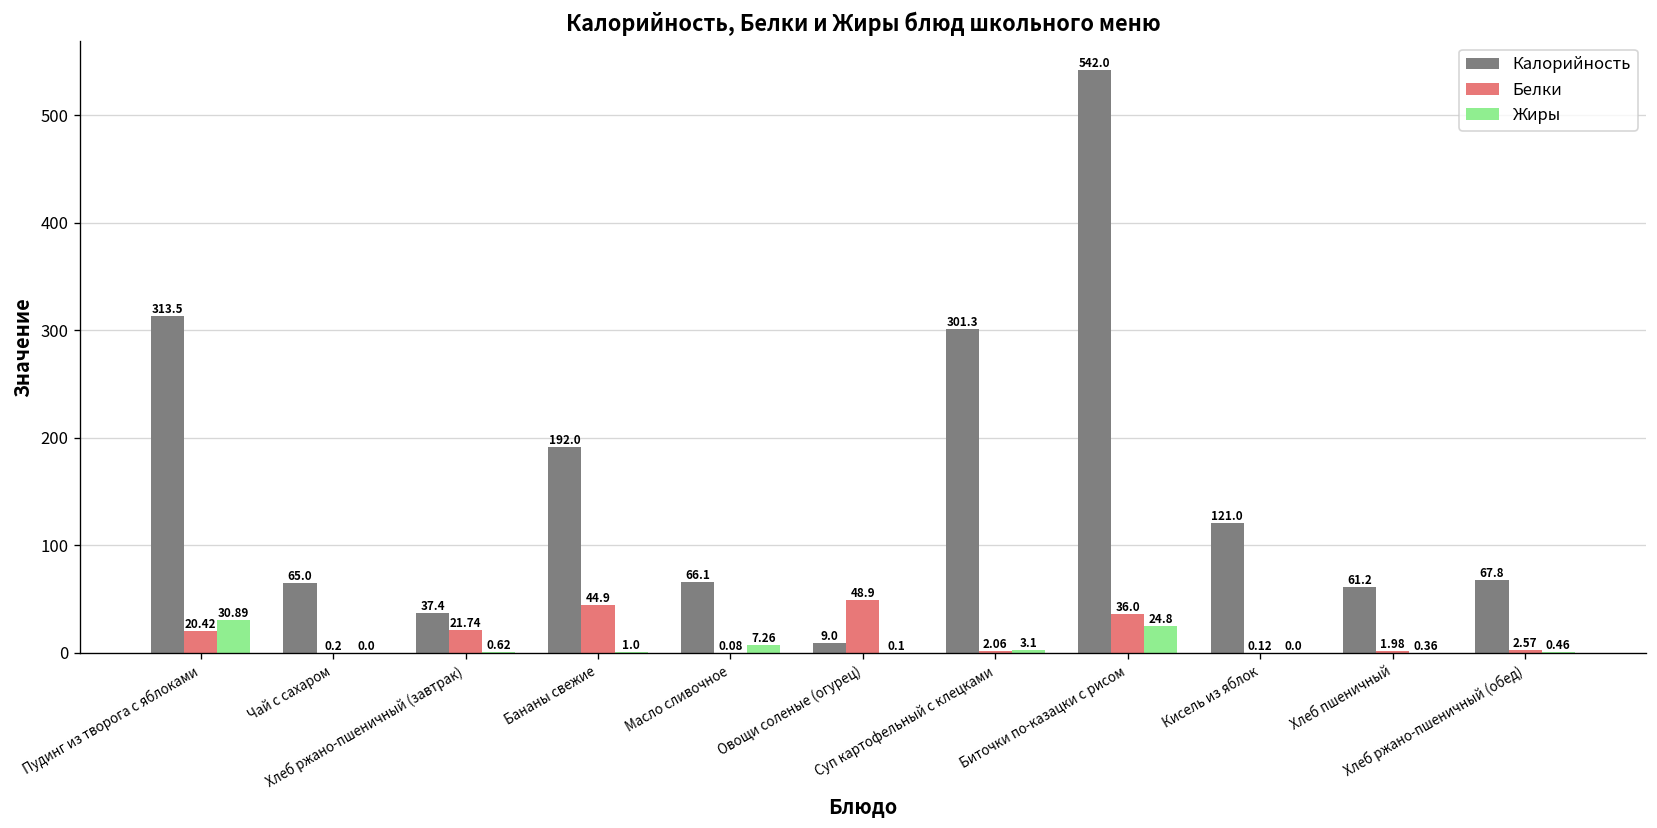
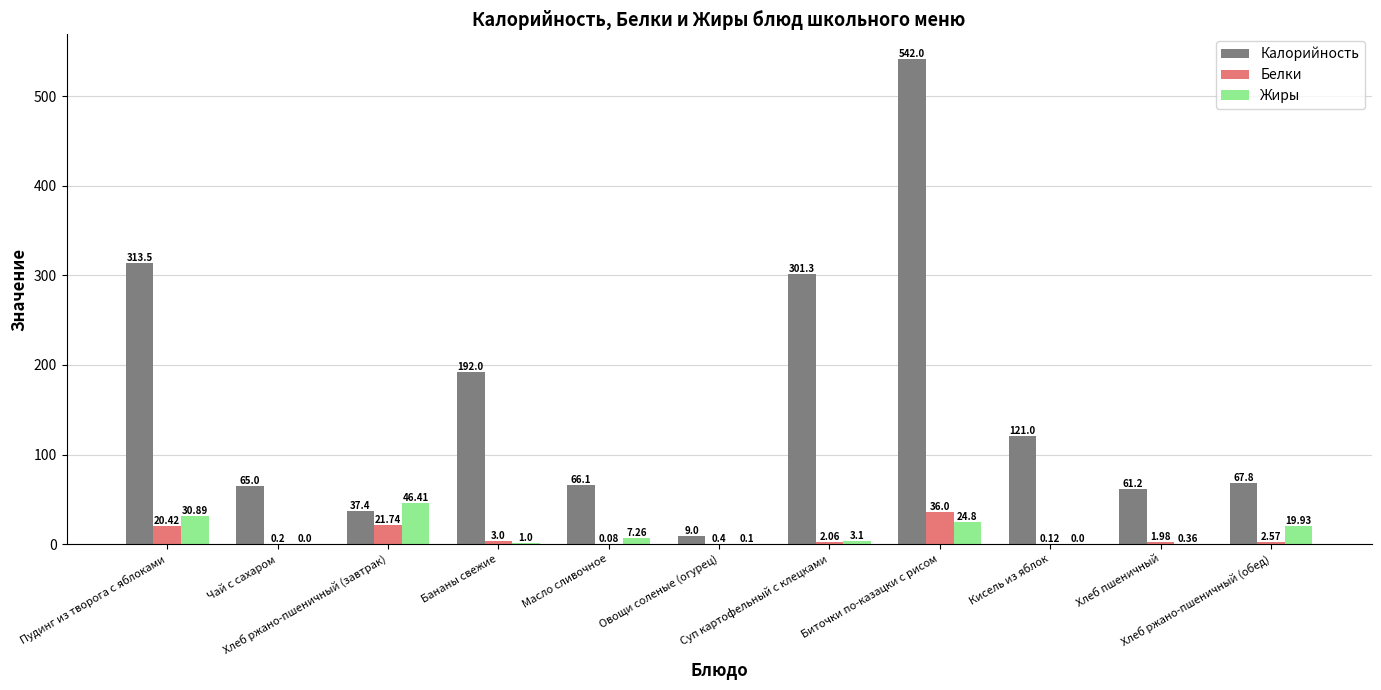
Жиры, Хлеб ржано-пшеничный (завтрак): 0.62 -> 46.41
Белки, Бананы свежие: 44.9 -> 3.0
Белки, Овощи соленые (огурец): 48.9 -> 0.4
Жиры, Хлеб ржано-пшеничный (обед): 0.46 -> 19.93
